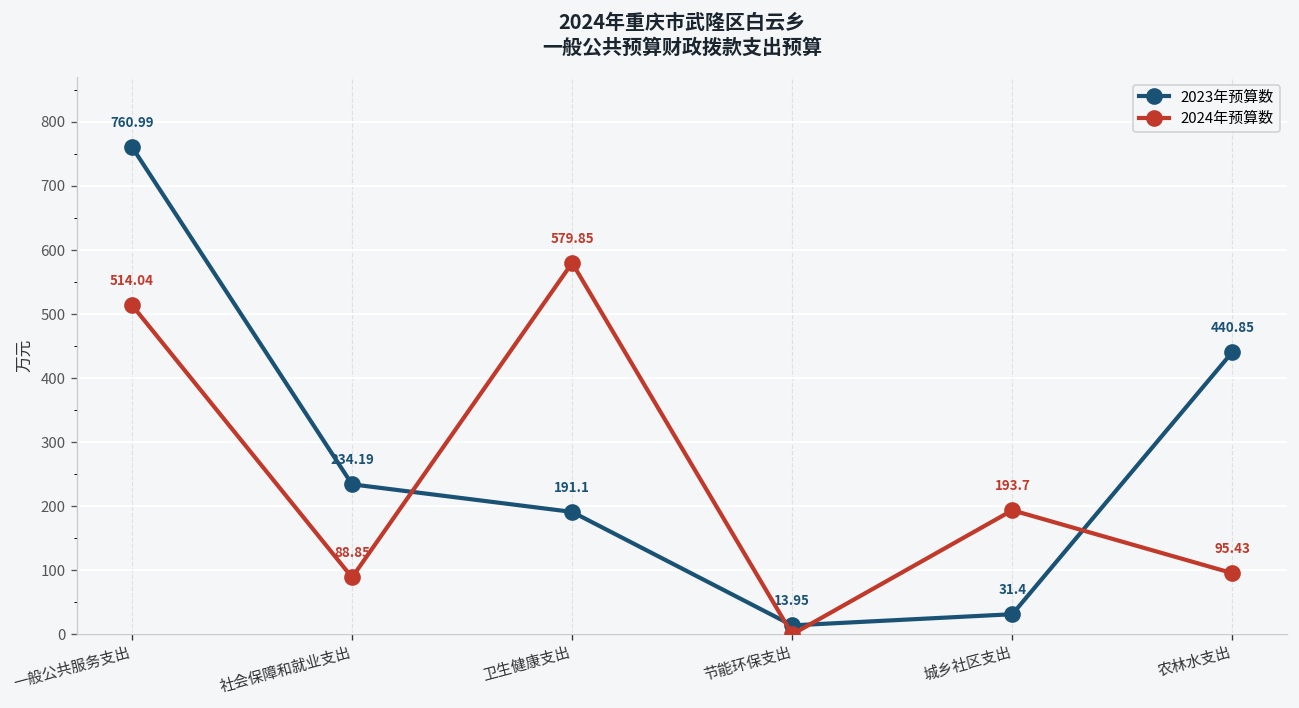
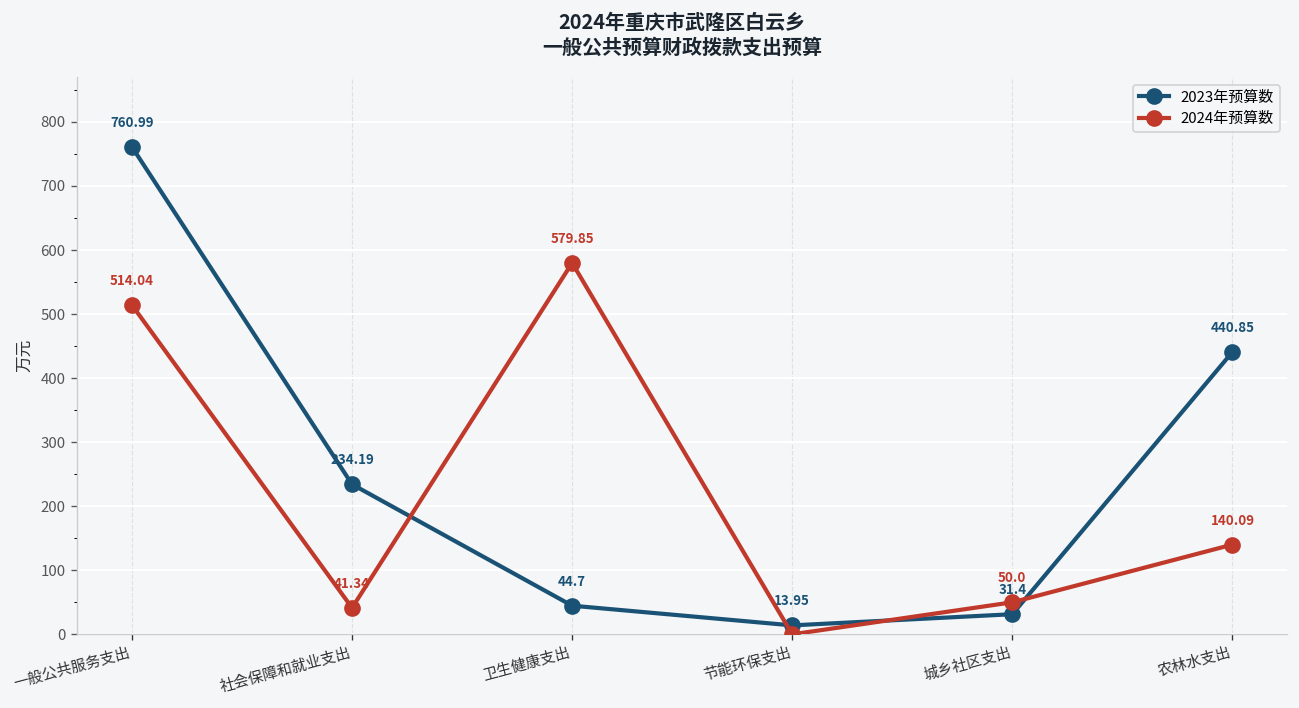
2024年预算数, 社会保障和就业支出: 88.85 -> 41.34
2023年预算数, 卫生健康支出: 191.1 -> 44.7
2024年预算数, 城乡社区支出: 193.7 -> 50.0
2024年预算数, 农林水支出: 95.43 -> 140.09
